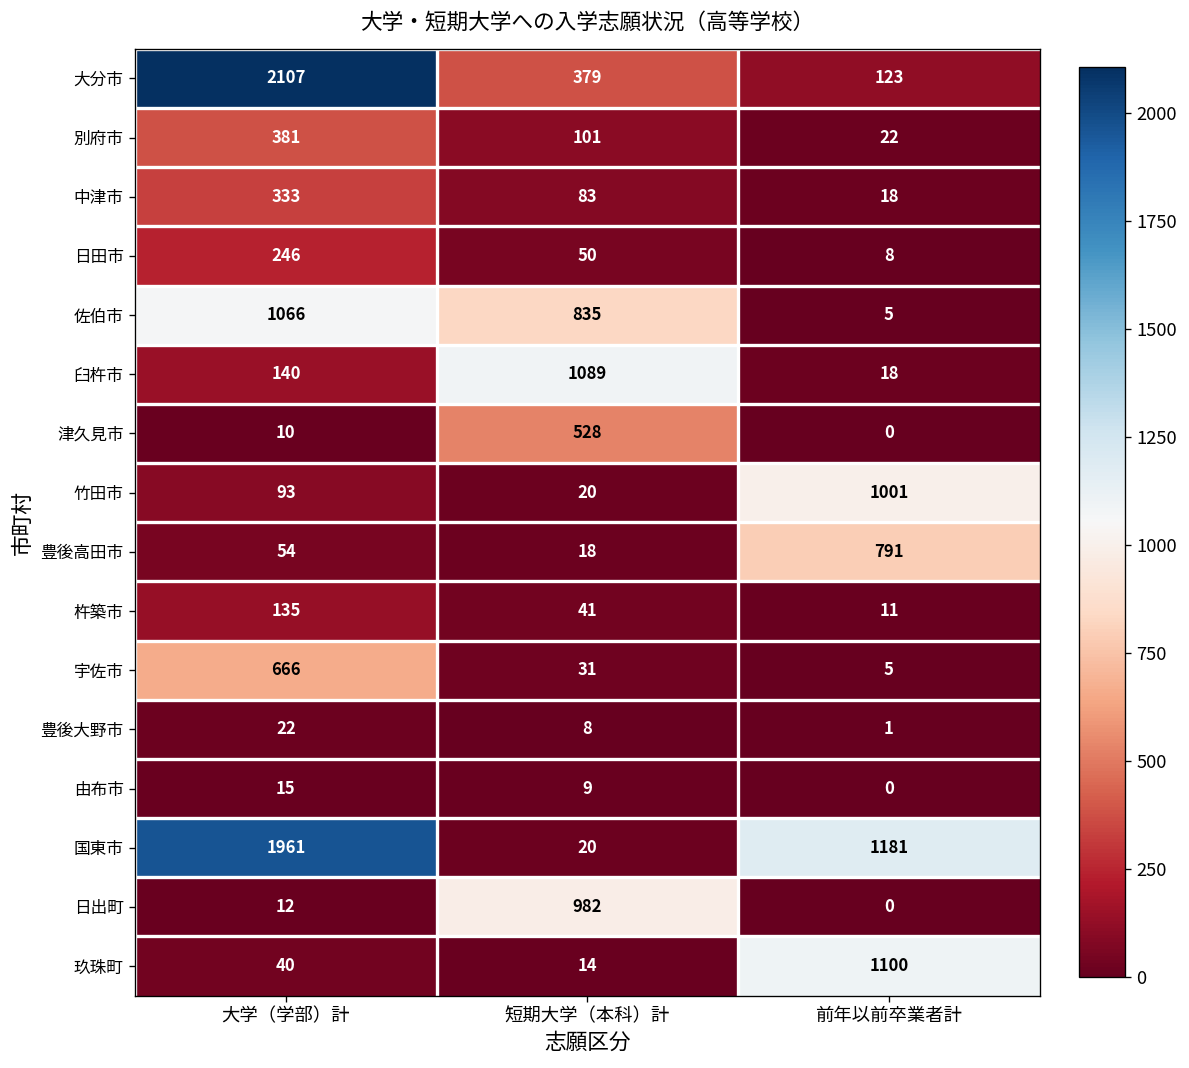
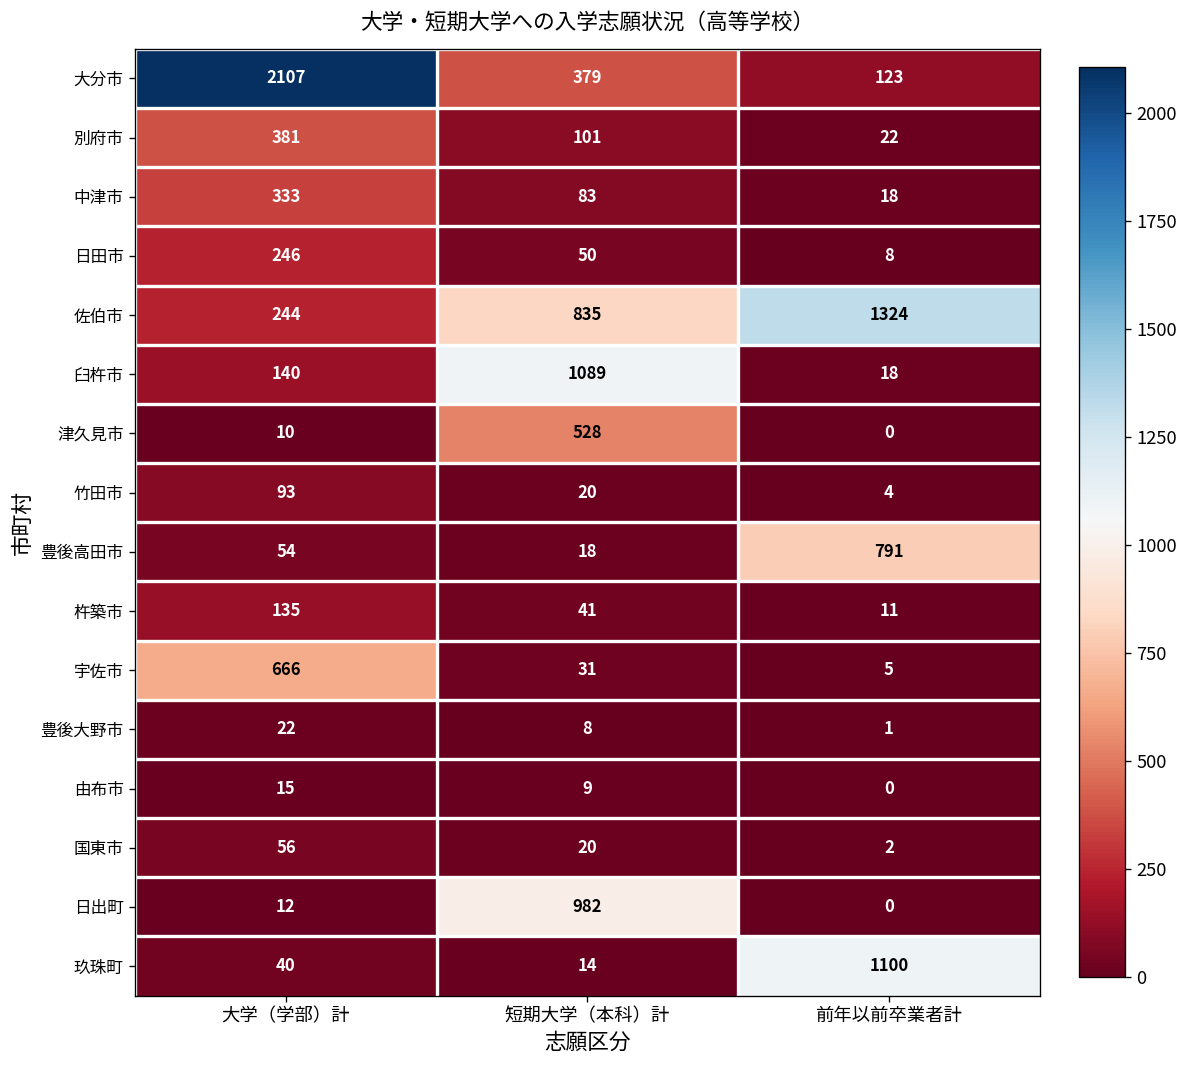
佐伯市, 大学（学部）計: 1066 -> 244
佐伯市, 前年以前卒業者計: 5 -> 1324
竹田市, 前年以前卒業者計: 1001 -> 4
国東市, 大学（学部）計: 1961 -> 56
国東市, 前年以前卒業者計: 1181 -> 2
